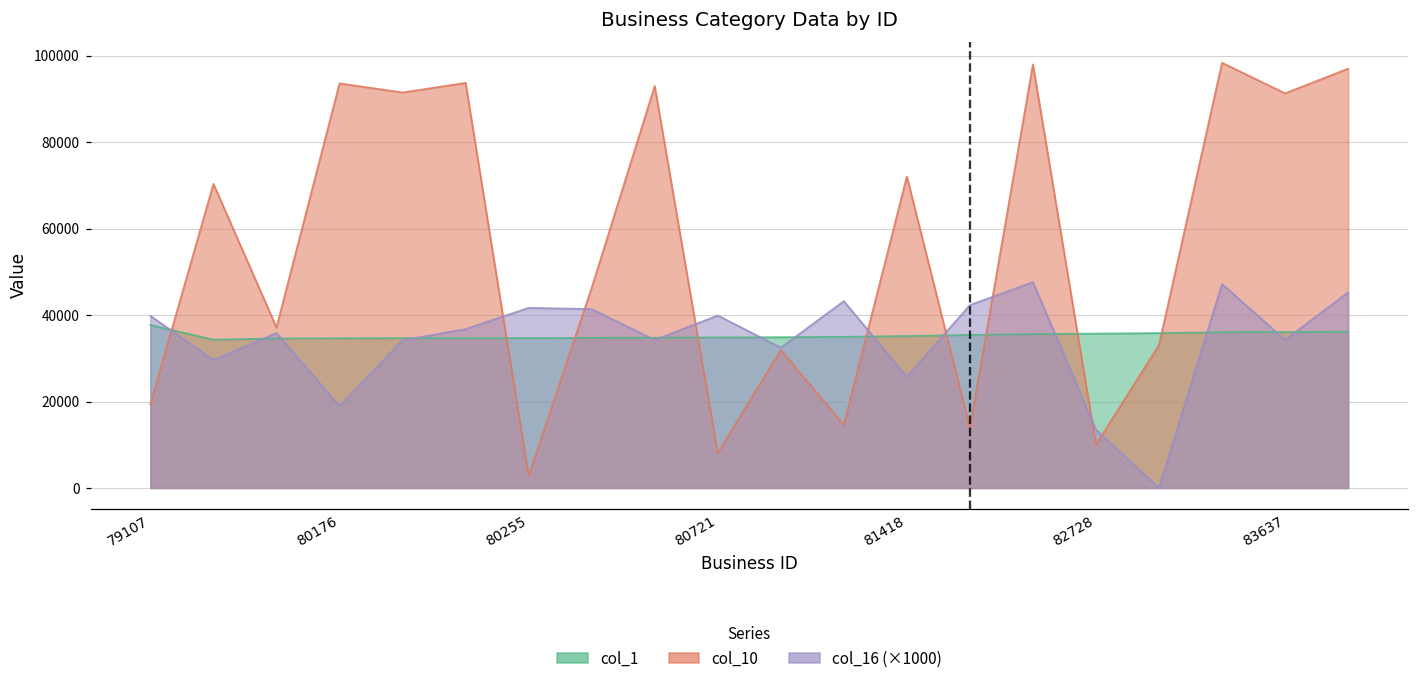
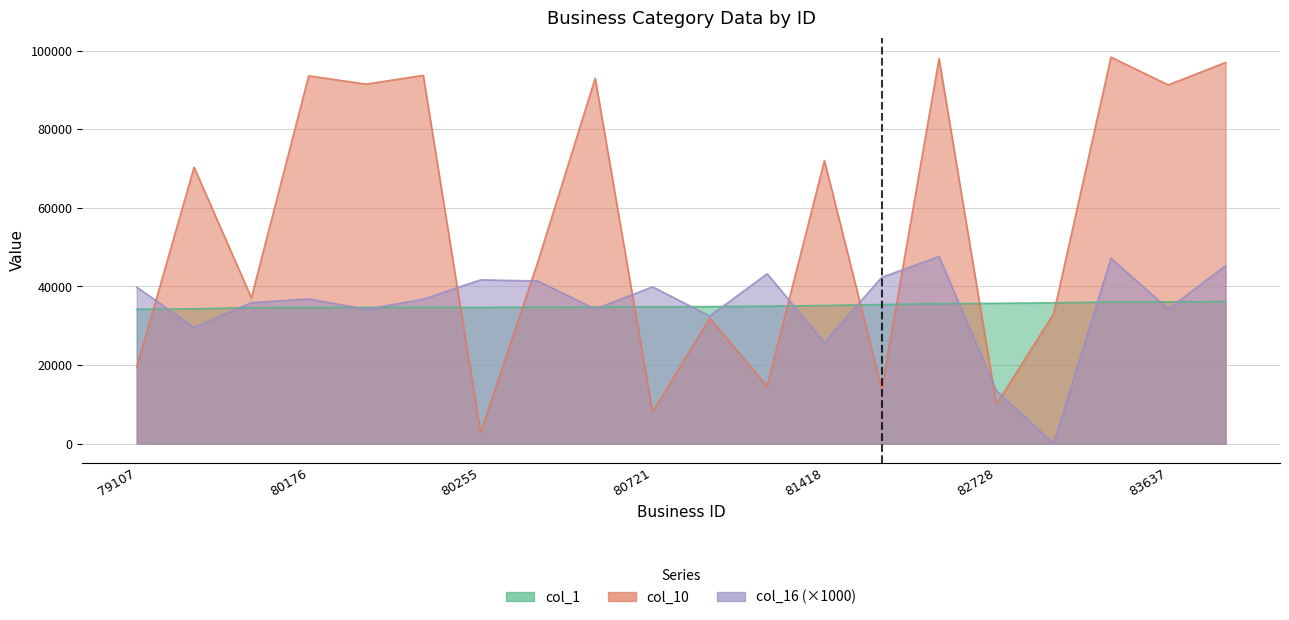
col_1, 79107: 38000 -> 34000
col_16 (×1000), 80176: 19000 -> 37000
